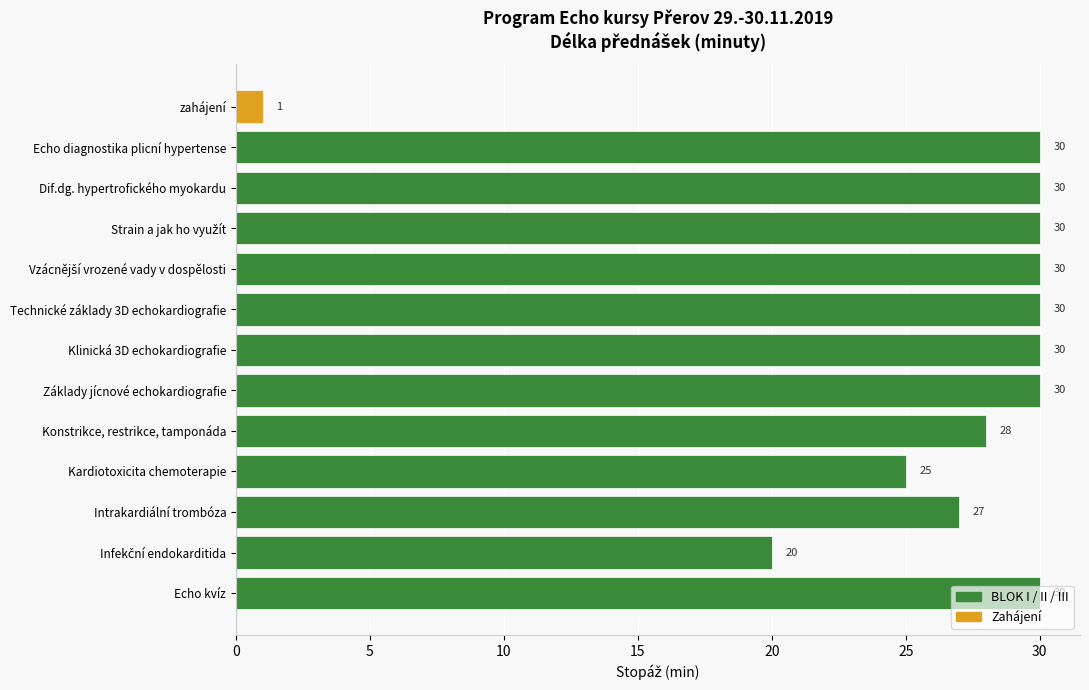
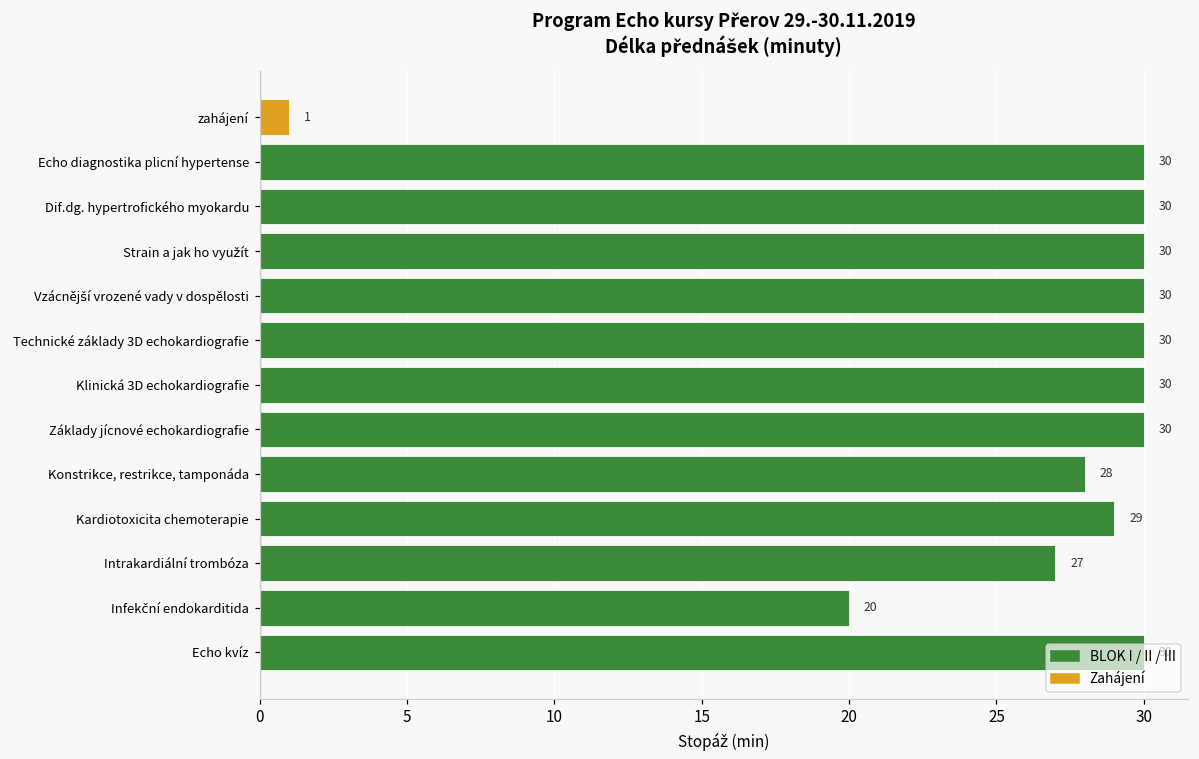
Kardiotoxicita chemoterapie: 25 -> 29
